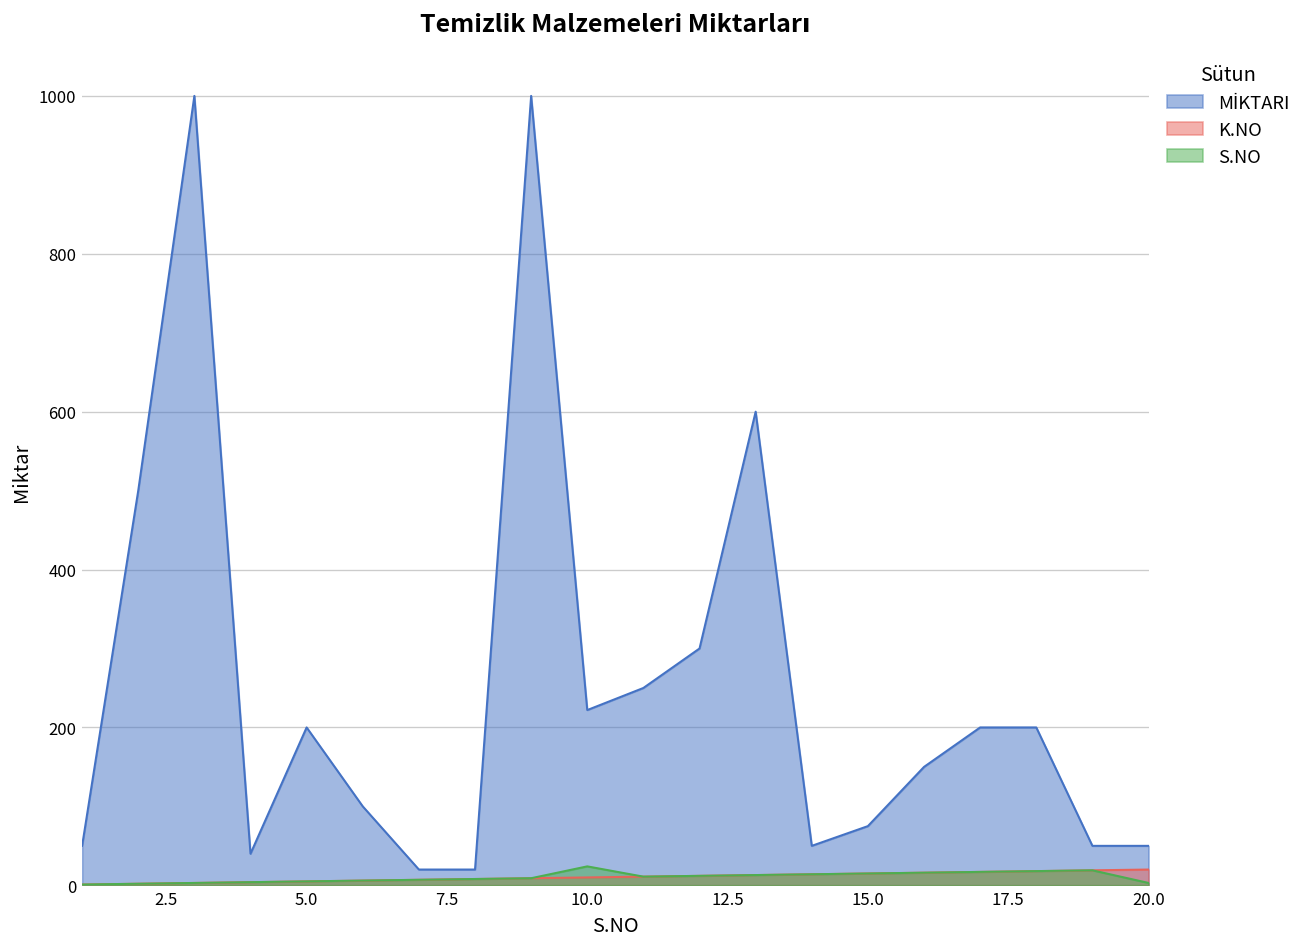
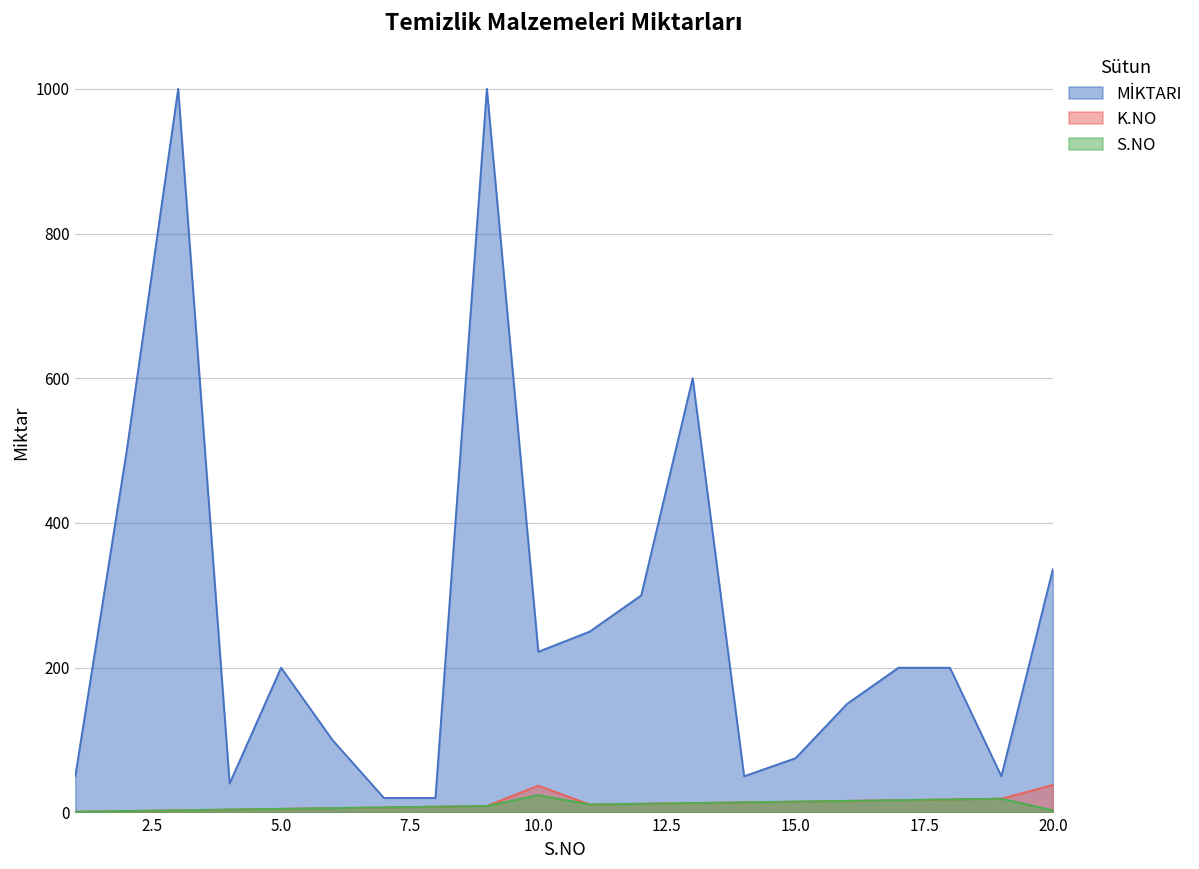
K.NO, 10.0: 10 -> 40
MİKTARI, 20.0: 50 -> 340
K.NO, 20.0: 20 -> 40
